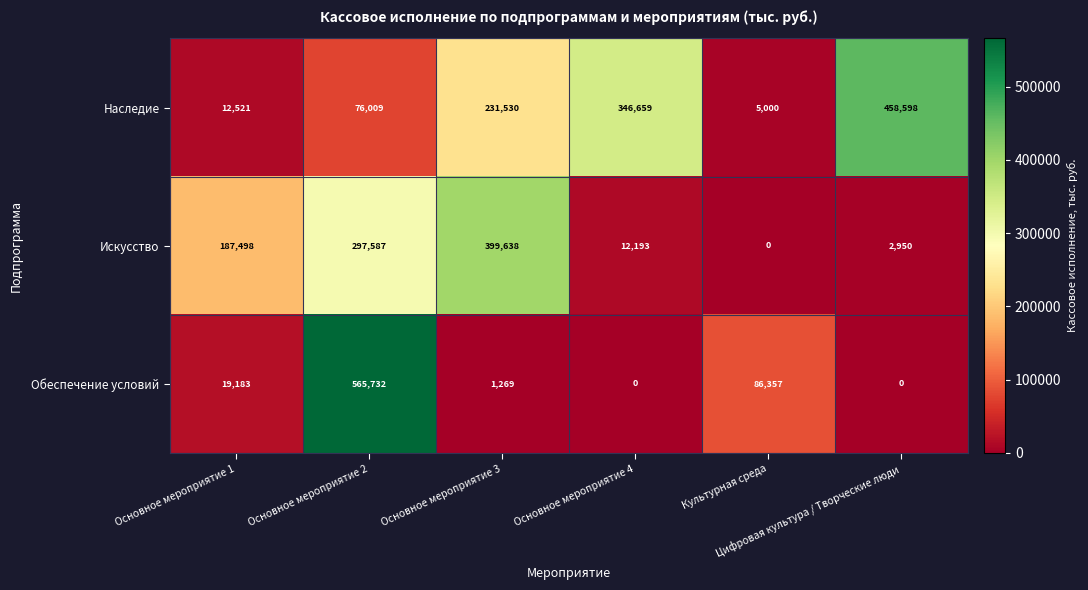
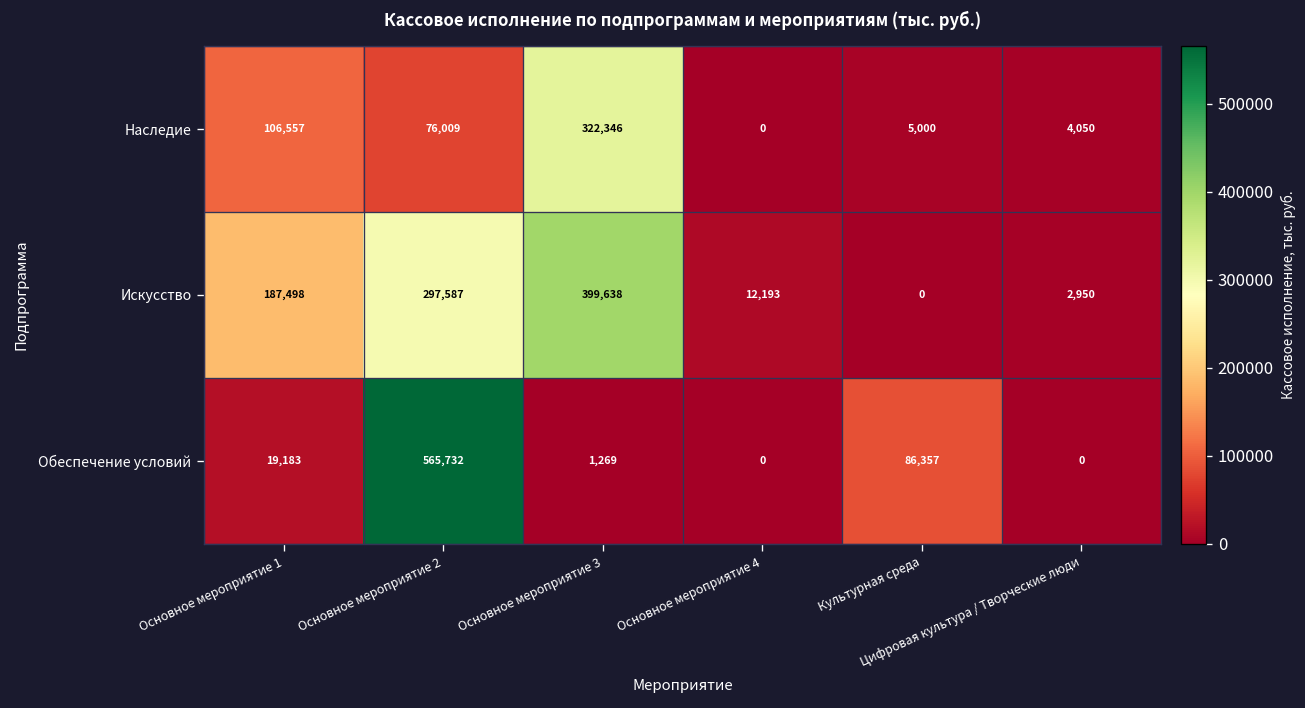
Наследие, Основное мероприятие 1: 12,521 -> 106,557
Наследие, Основное мероприятие 3: 231,530 -> 322,346
Наследие, Основное мероприятие 4: 346,659 -> 0
Наследие, Цифровая культура / Творческие люди: 458,598 -> 4,050
